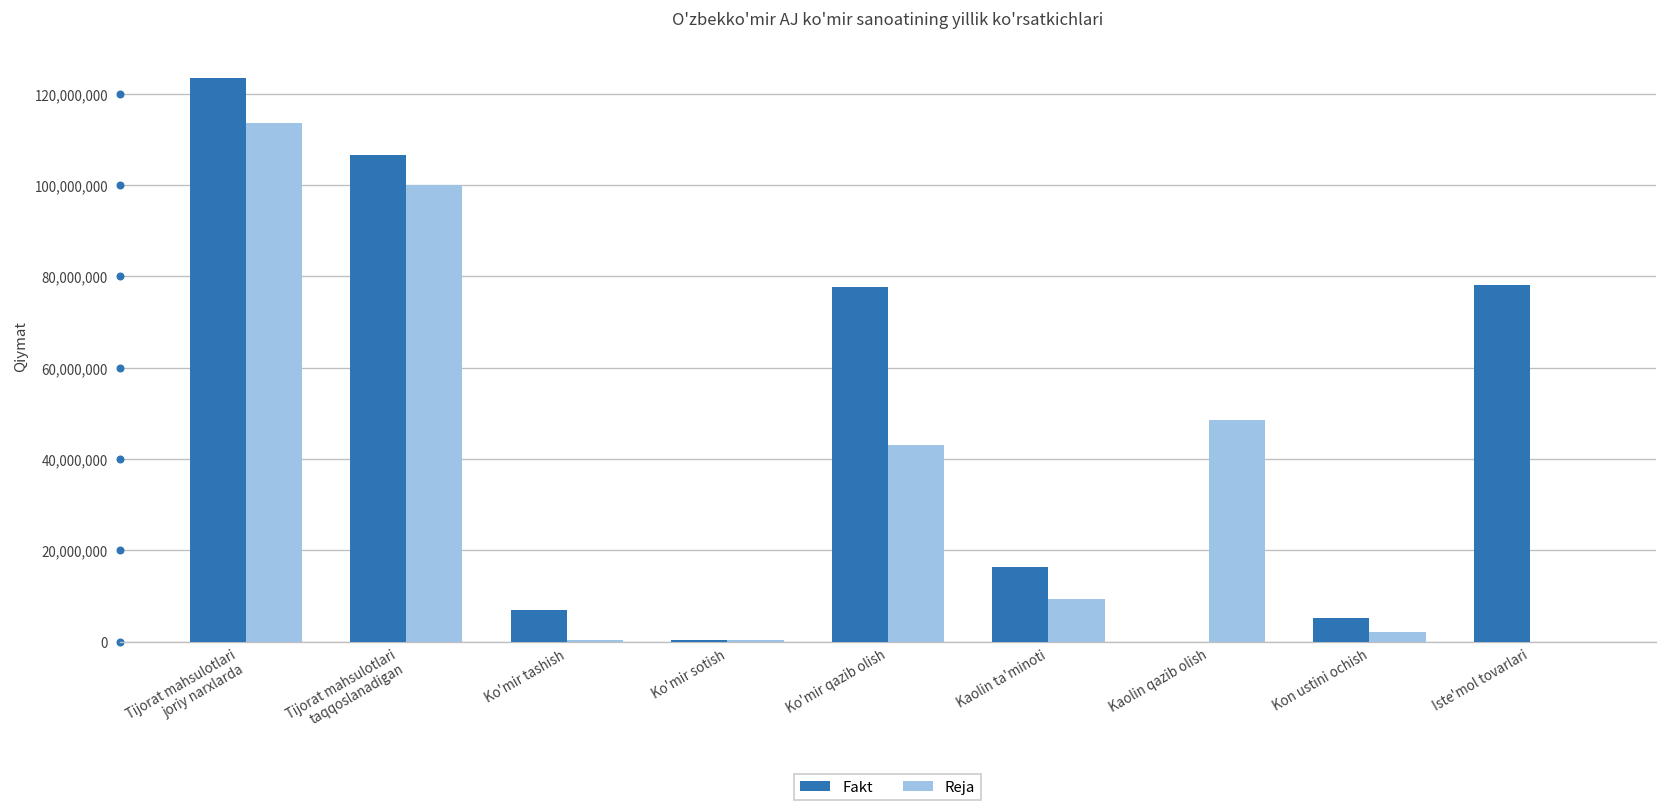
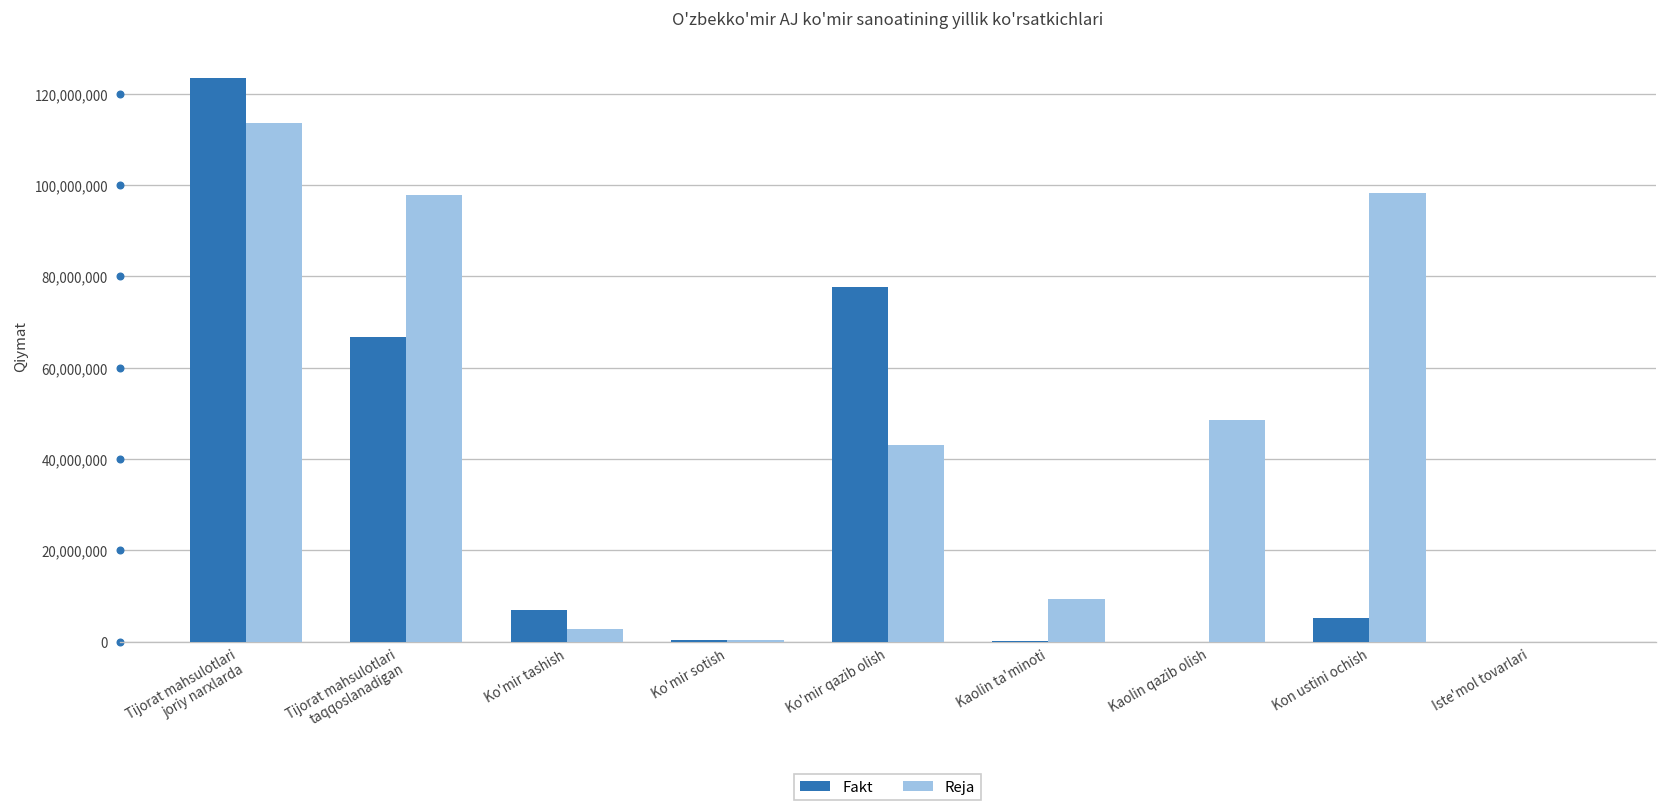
Fakt, Tijorat mahsulotlari taqqoslanadigan: 107,000,000 -> 67,000,000
Reja, Tijorat mahsulotlari taqqoslanadigan: 100,000,000 -> 98,000,000
Reja, Ko'mir tashish: 0 -> 3,000,000
Fakt, Kaolin ta'minoti: 16,000,000 -> 0
Reja, Kon ustini ochish: 2,000,000 -> 98,000,000
Fakt, Iste'mol tovarlari: 78,000,000 -> 0
